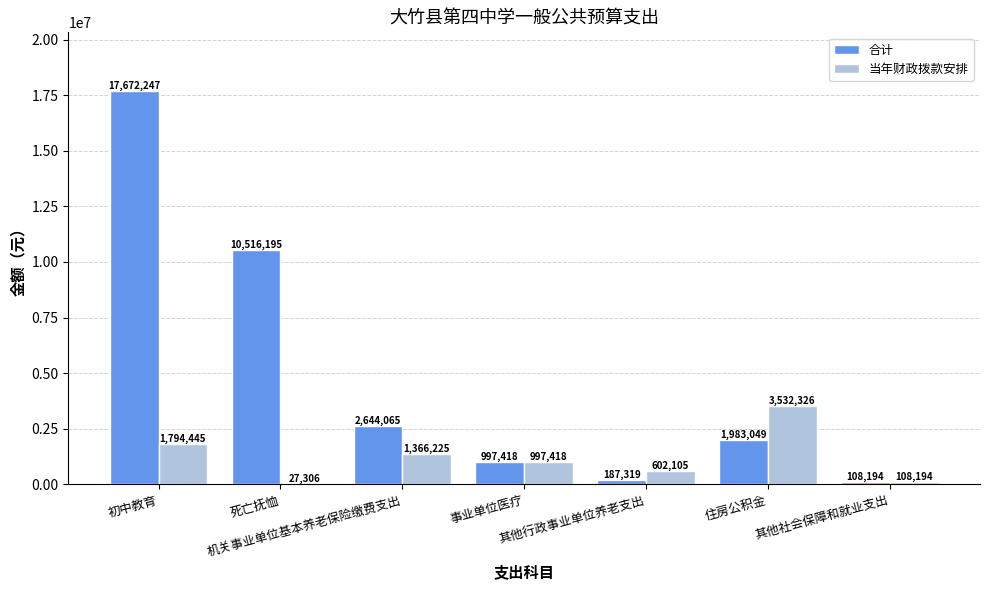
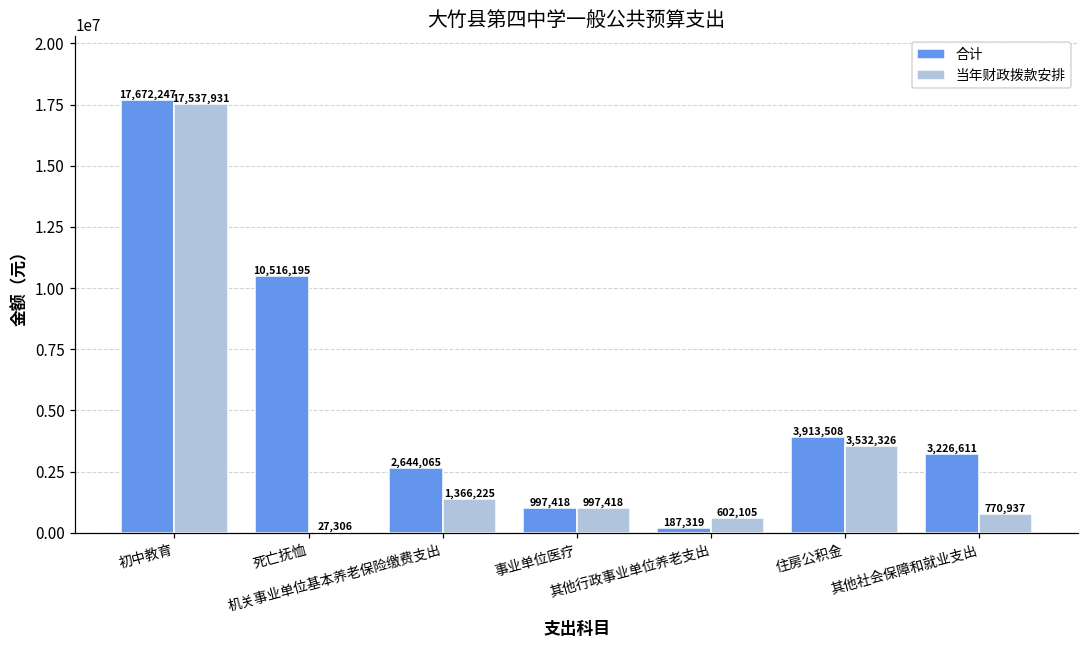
当年财政拨款安排, 初中教育: 1,794,445 -> 17,537,931
合计, 住房公积金: 1,983,049 -> 3,913,508
合计, 其他社会保障和就业支出: 108,194 -> 3,226,611
当年财政拨款安排, 其他社会保障和就业支出: 108,194 -> 770,937
